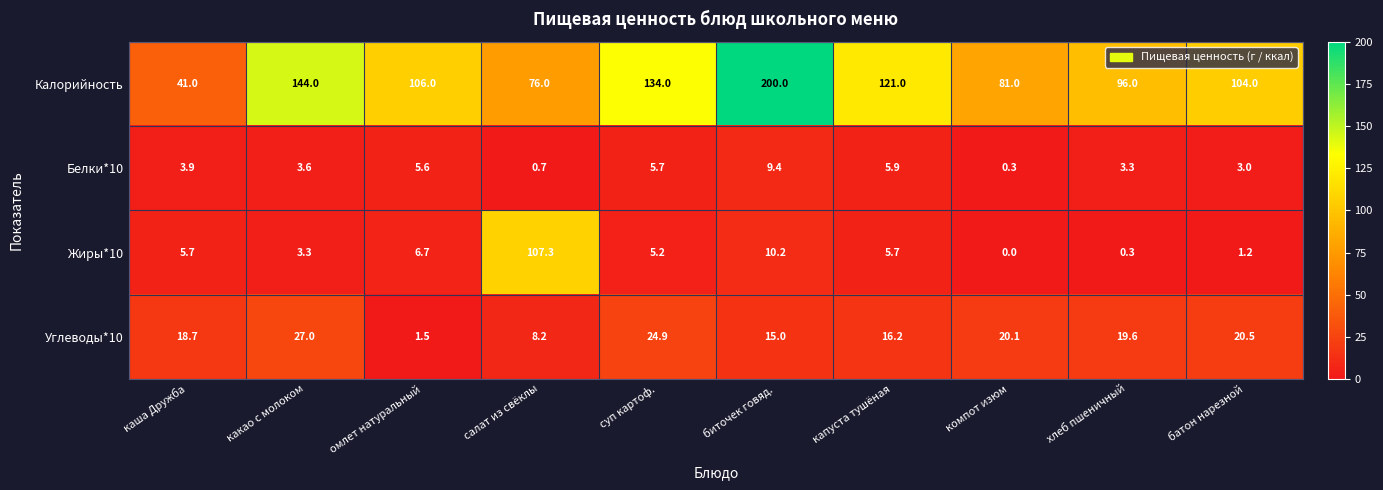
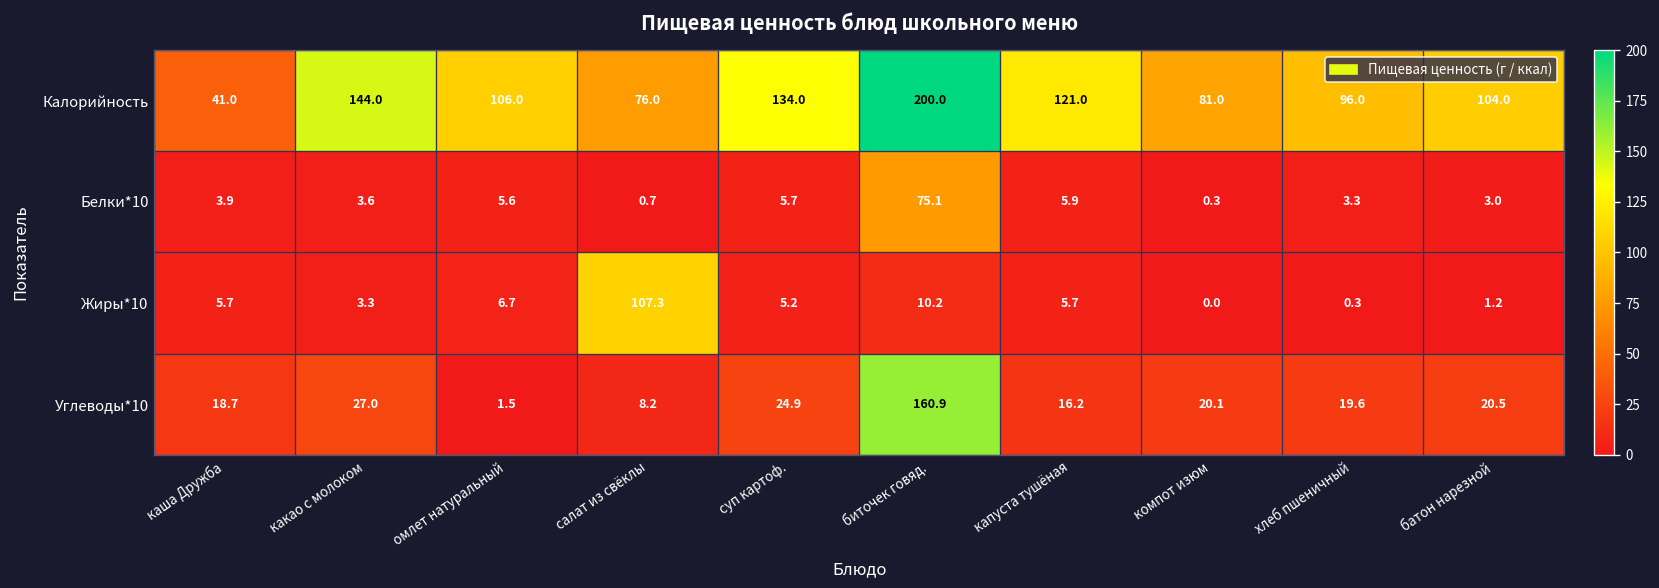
Белки*10, биточек говяд.: 9.4 -> 75.1
Углеводы*10, биточек говяд.: 15.0 -> 160.9
